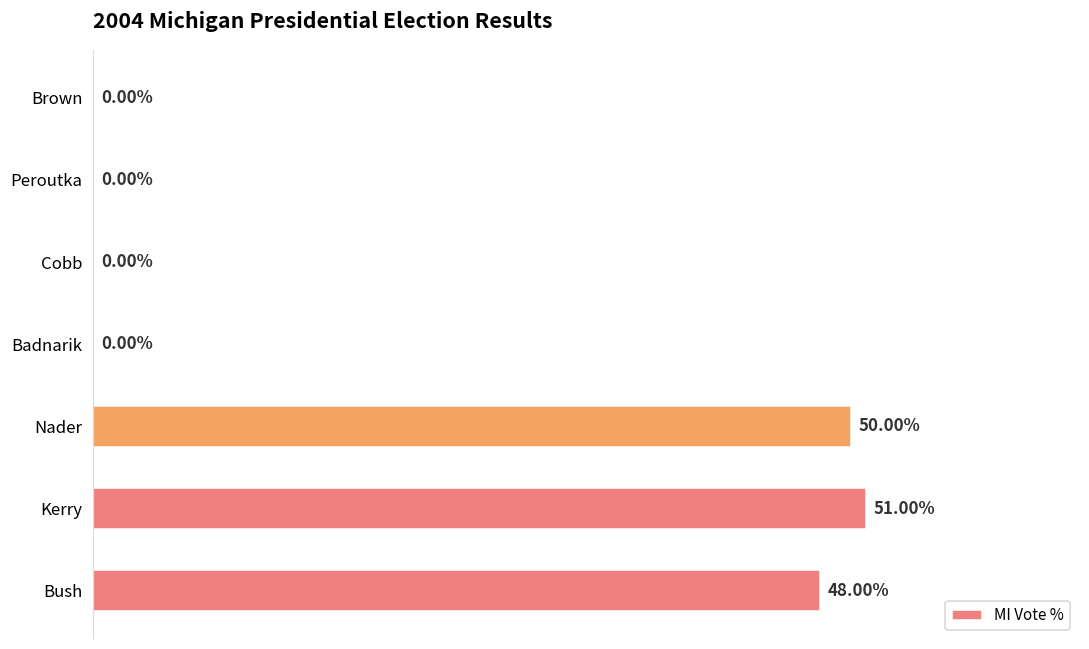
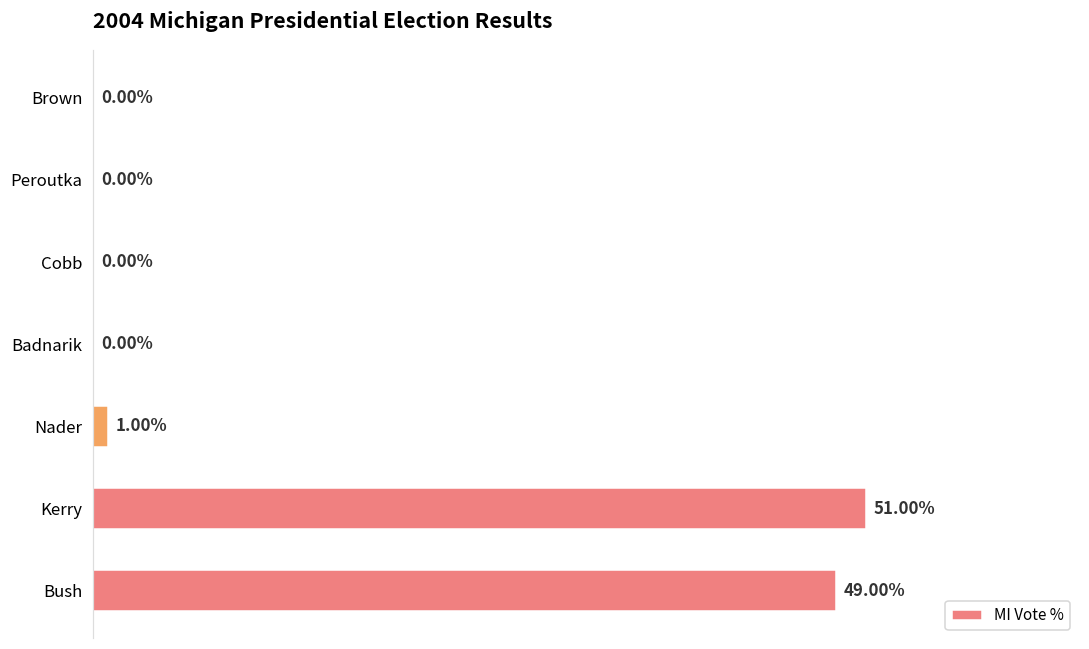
Nader: 50.00% -> 1.00%
Bush: 48.00% -> 49.00%
